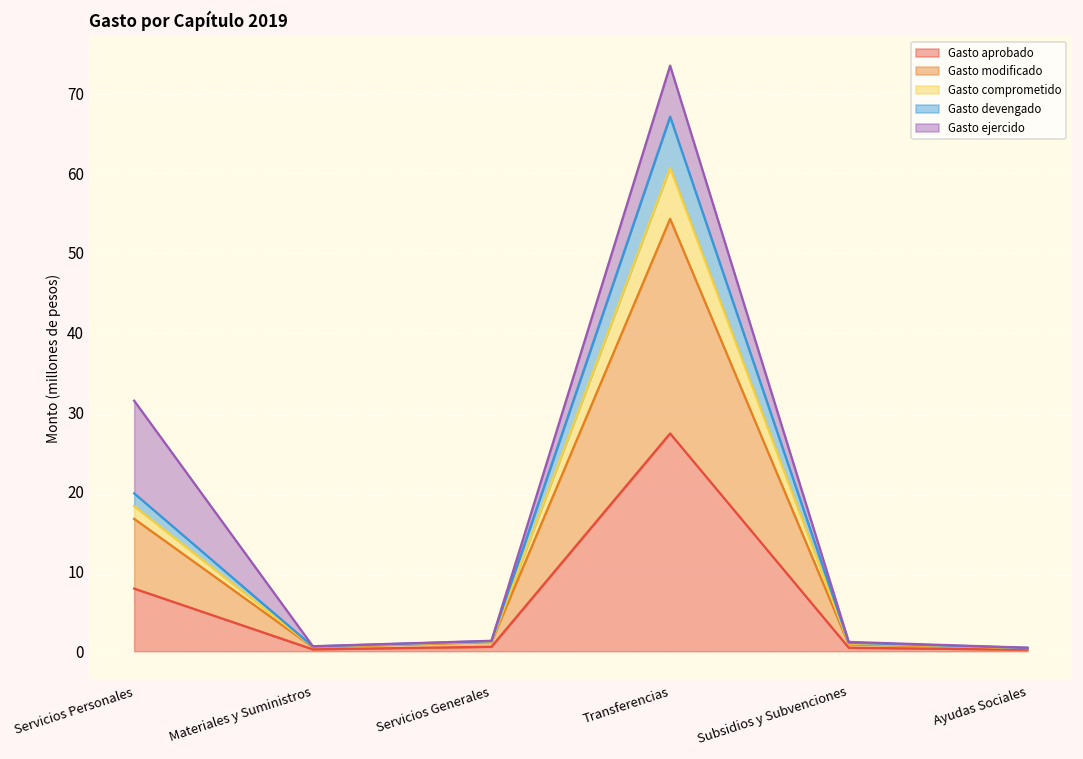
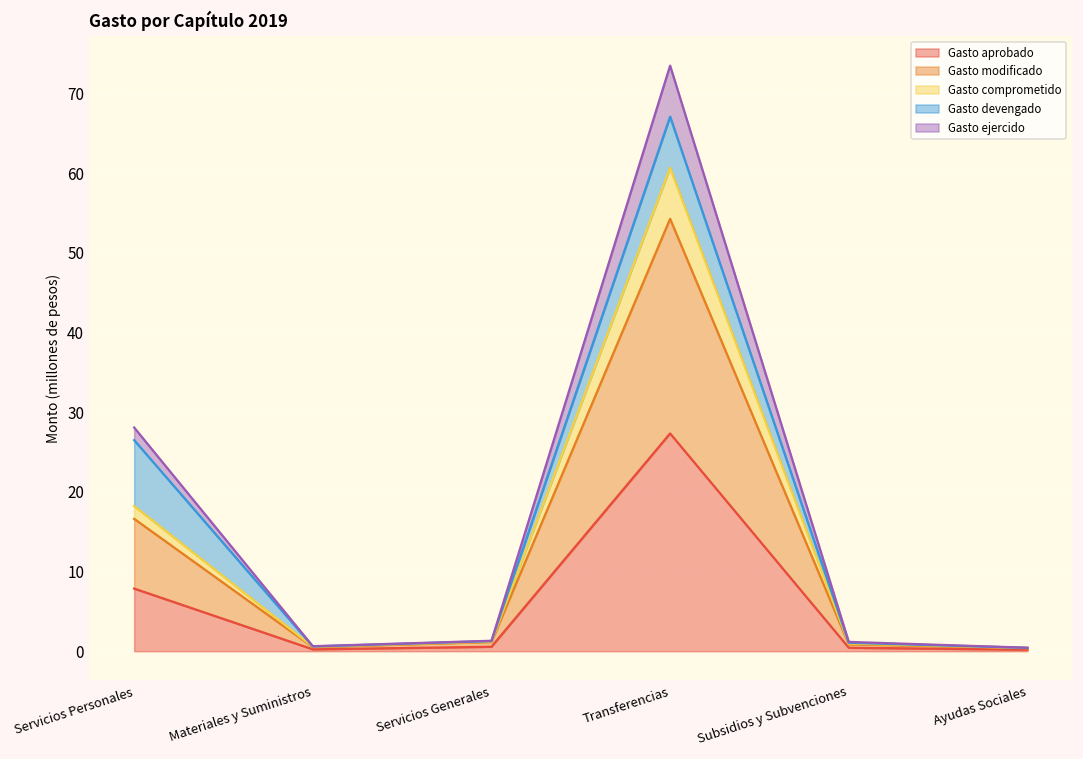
Gasto devengado, Servicios Personales: 2 -> 8
Gasto ejercido, Servicios Personales: 12 -> 2
